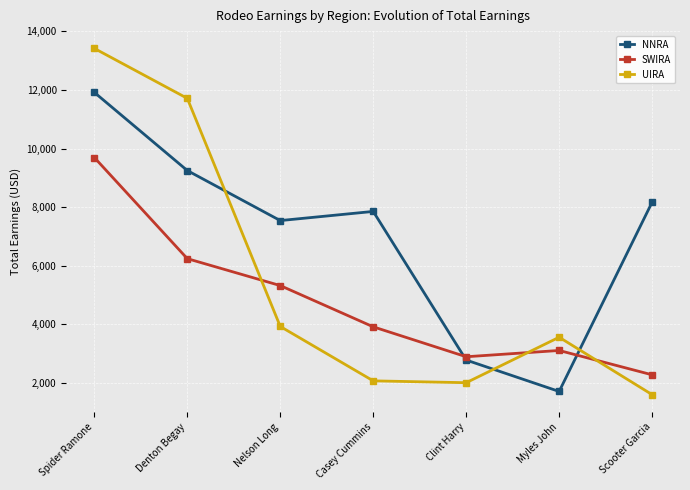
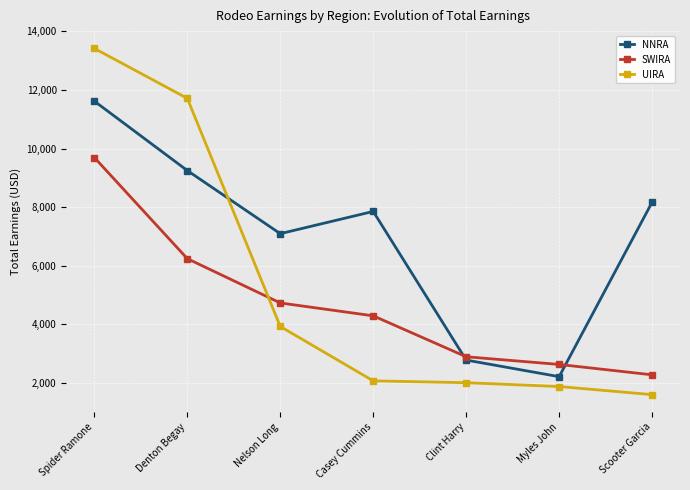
NNRA, Spider Ramone: 11,900 -> 11,600
NNRA, Nelson Long: 7,500 -> 7,100
SWIRA, Nelson Long: 5,300 -> 4,700
SWIRA, Casey Cummins: 3,900 -> 4,300
NNRA, Myles John: 1,700 -> 2,200
SWIRA, Myles John: 3,100 -> 2,600
UIRA, Myles John: 3,600 -> 1,900
